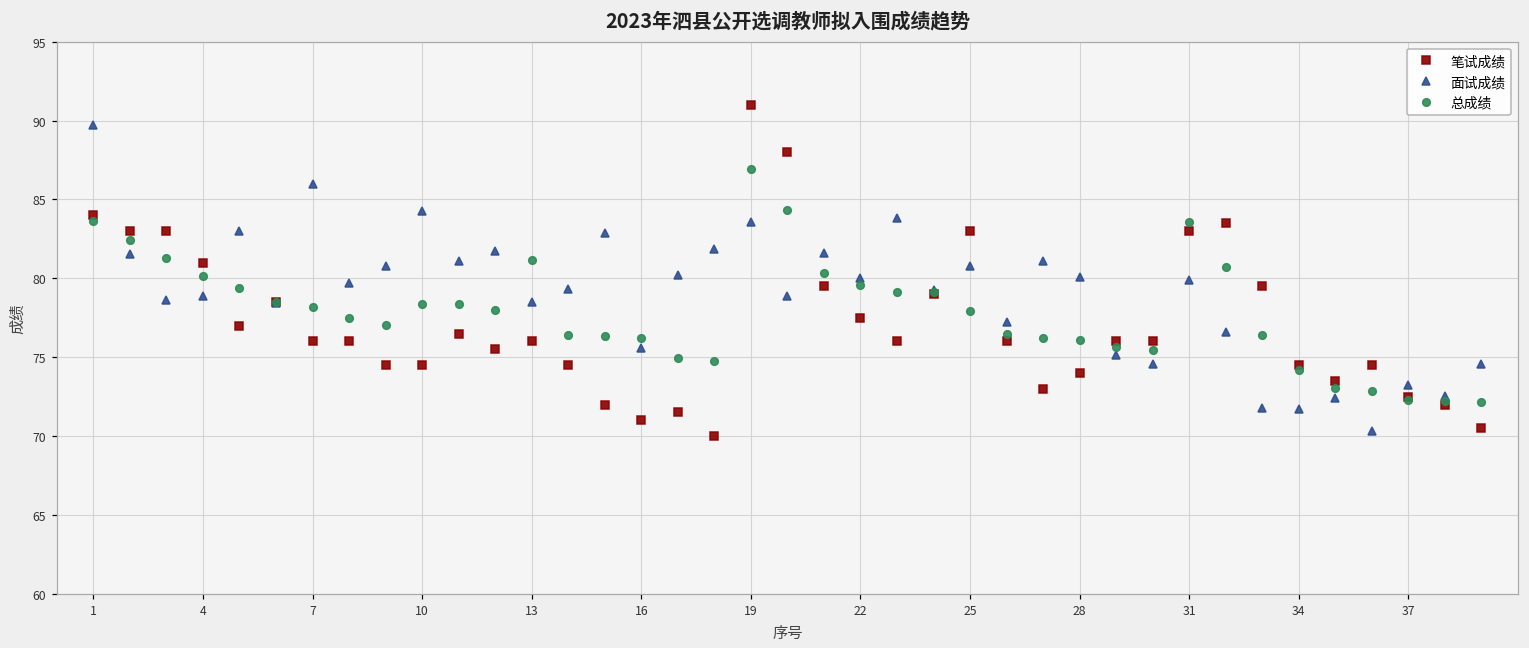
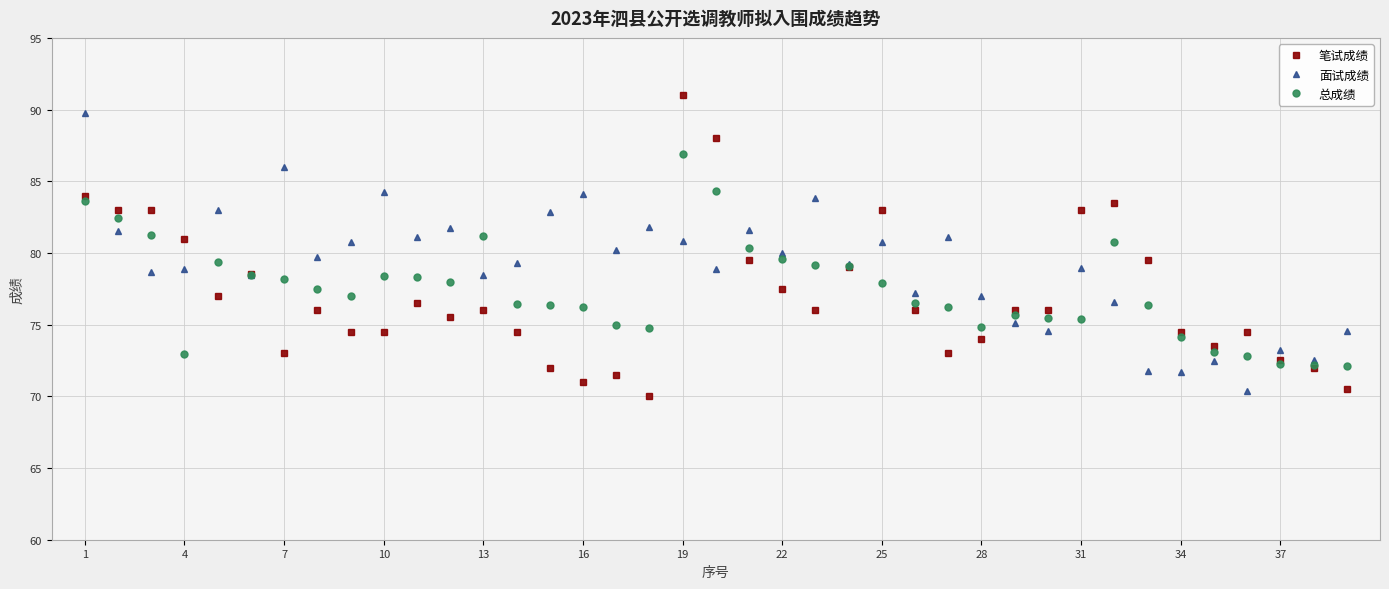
总成绩, 4: 80.2 -> 73.0
笔试成绩, 7: 76 -> 73
面试成绩, 16: 75.6 -> 84.1
面试成绩, 19: 83.6 -> 80.8
面试成绩, 28: 80.1 -> 77.0
总成绩, 28: 76.1 -> 74.9
面试成绩, 31: 79.9 -> 78.9
总成绩, 31: 83.6 -> 75.4
